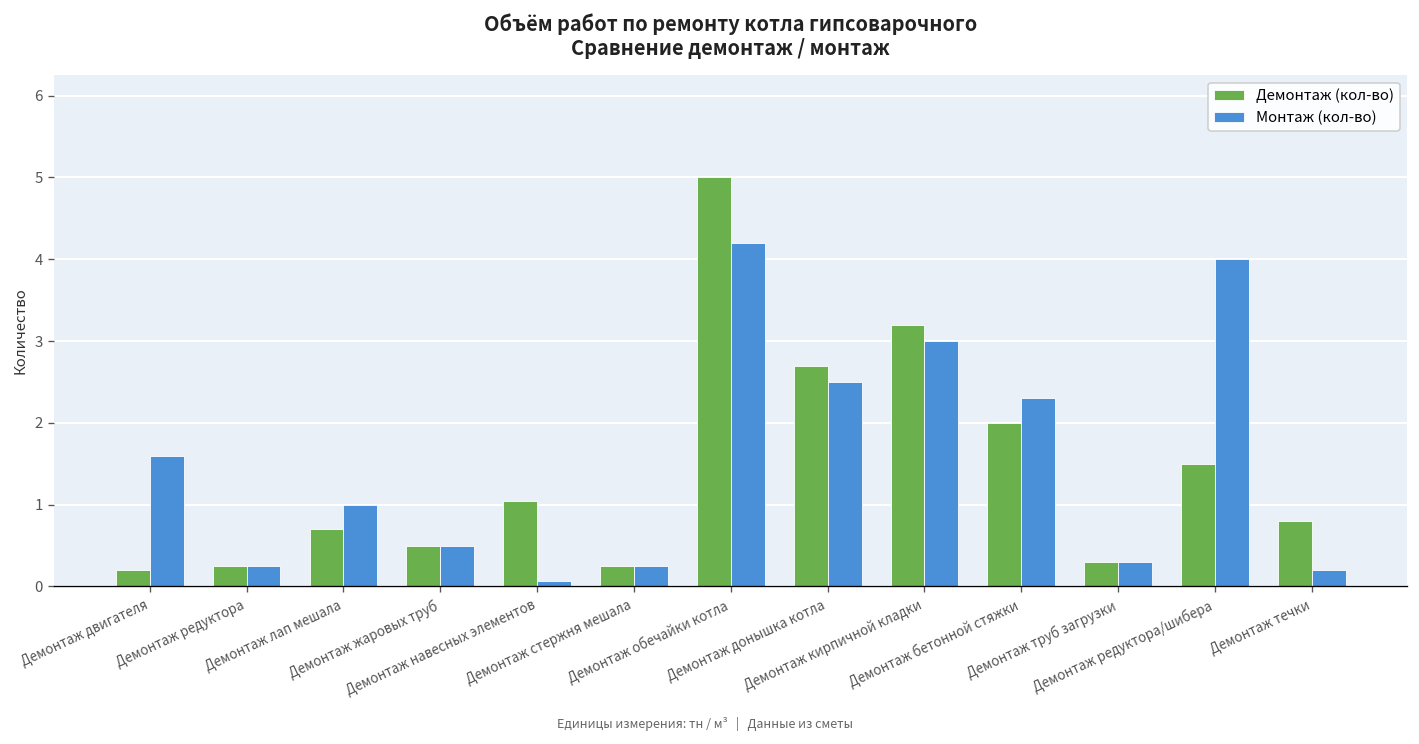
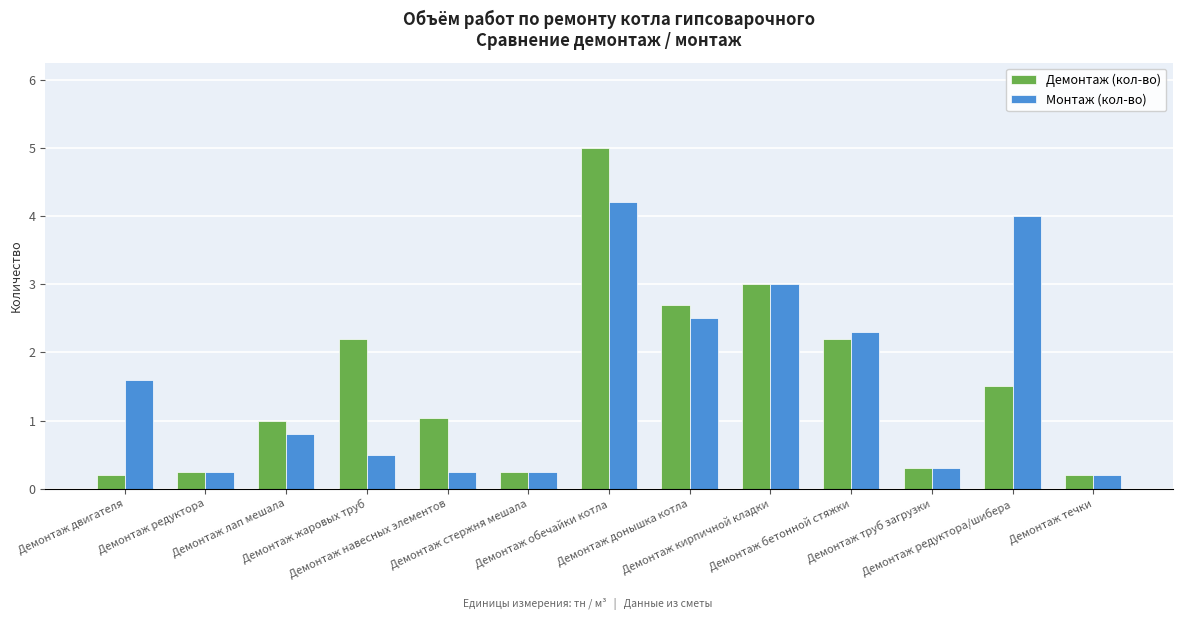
Демонтаж (кол-во), Демонтаж лап мешала: 0.7 -> 1.0
Монтаж (кол-во), Демонтаж лап мешала: 1.0 -> 0.8
Демонтаж (кол-во), Демонтаж жаровых труб: 0.5 -> 2.2
Монтаж (кол-во), Демонтаж навесных элементов: 0.1 -> 0.3
Демонтаж (кол-во), Демонтаж кирпичной кладки: 3.2 -> 3.0
Демонтаж (кол-во), Демонтаж бетонной стяжки: 2.0 -> 2.2
Демонтаж (кол-во), Демонтаж течки: 0.8 -> 0.2
